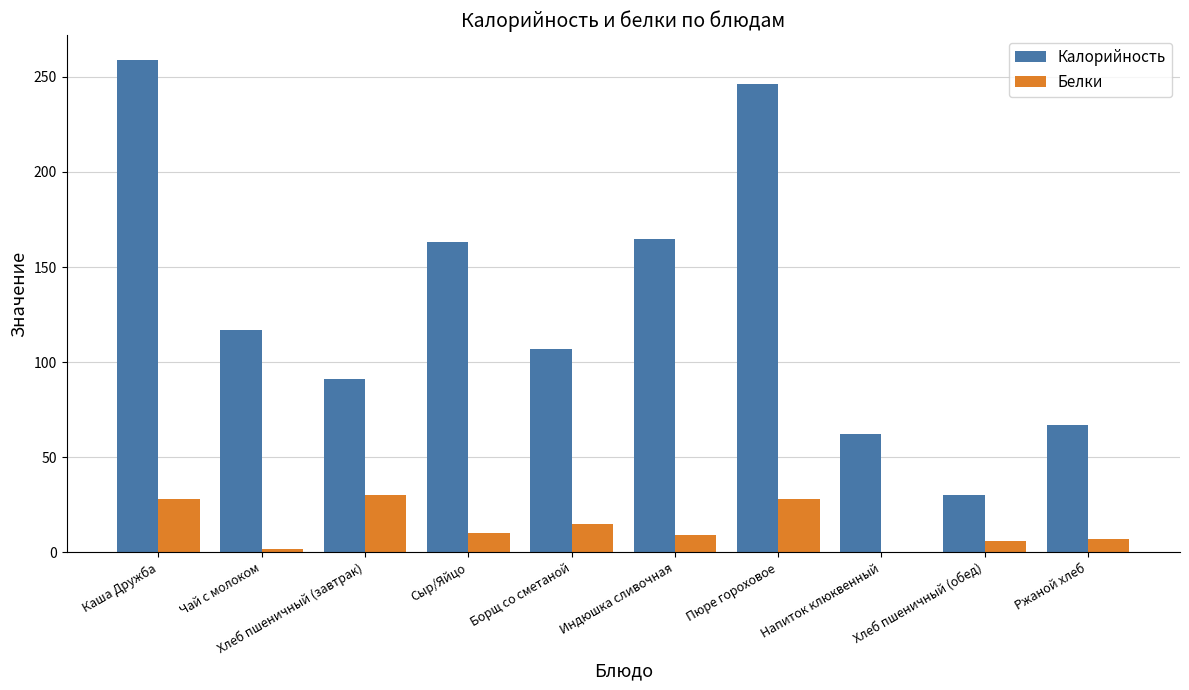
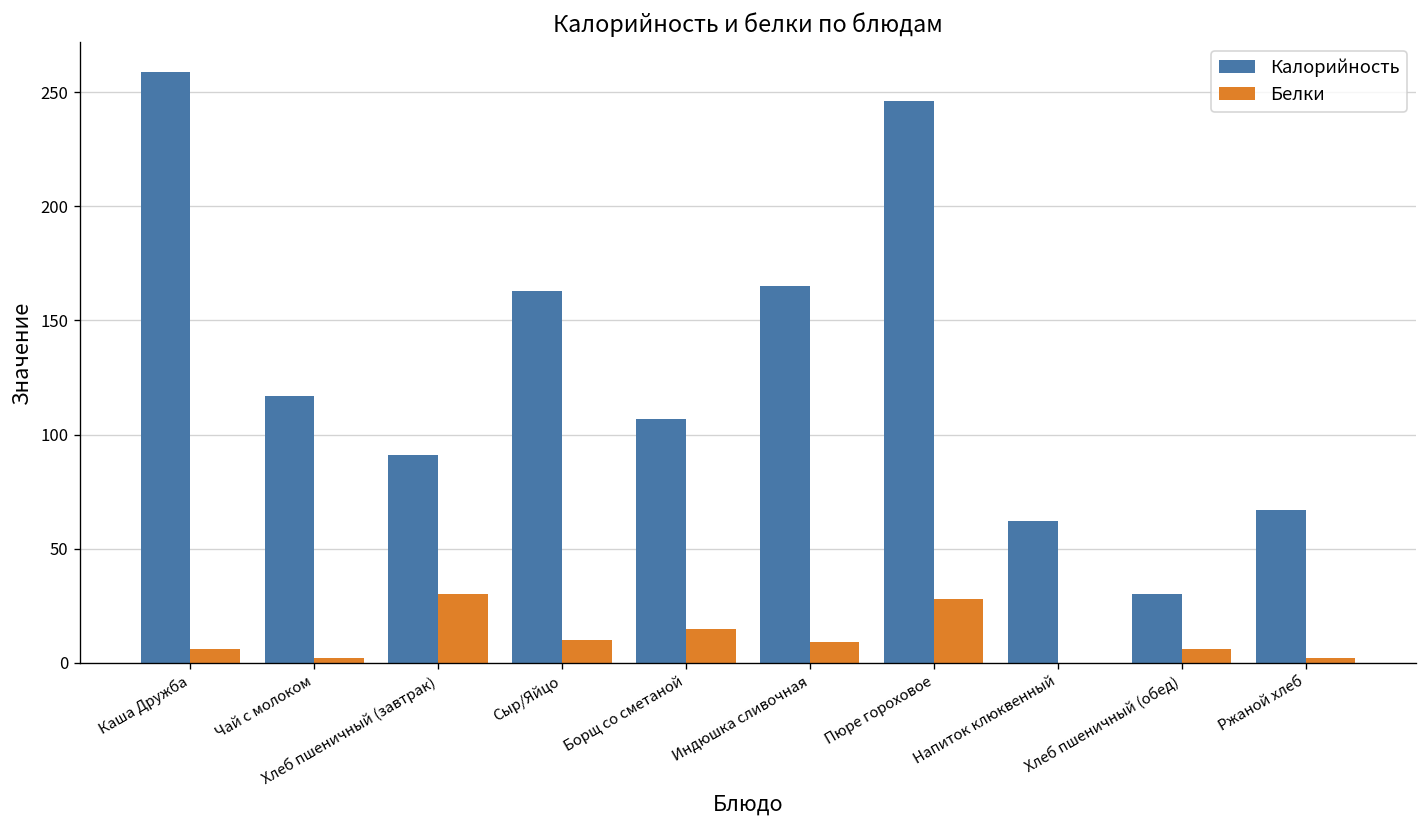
Белки, Каша Дружба: 28 -> 6
Белки, Ржаной хлеб: 7 -> 2
